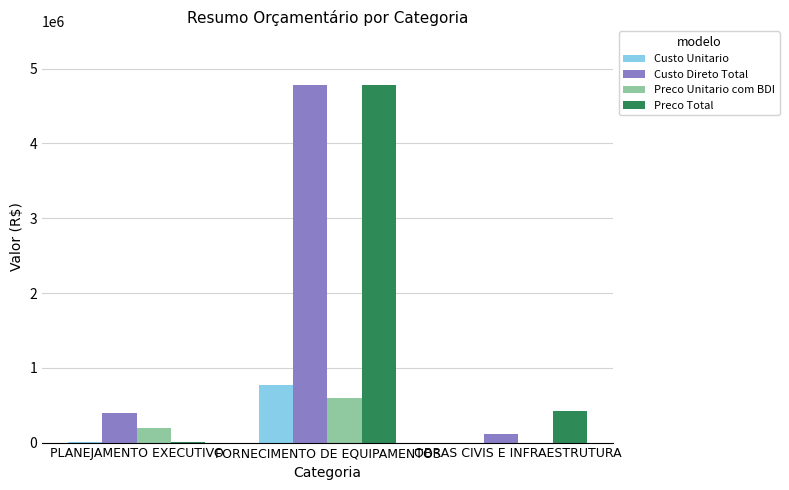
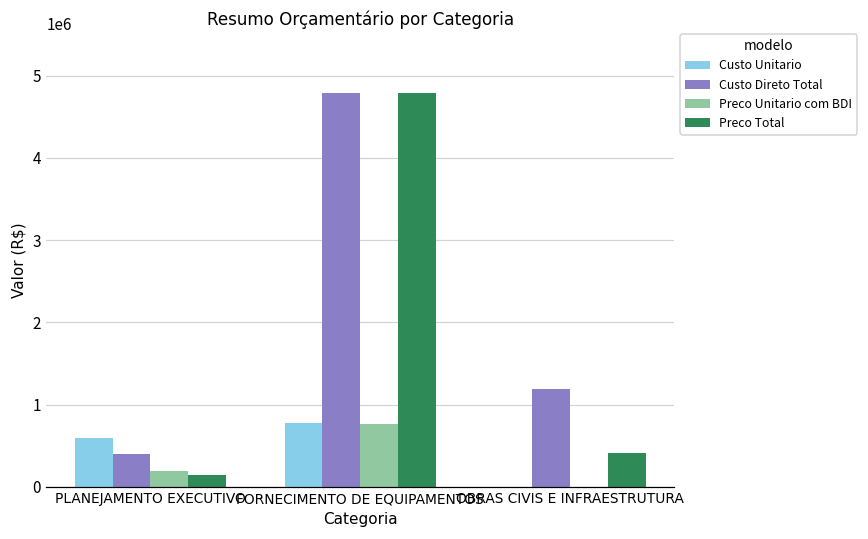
Custo Unitario, PLANEJAMENTO EXECUTIVO: 0 -> 600000
Preco Total, PLANEJAMENTO EXECUTIVO: 0 -> 100000
Preco Unitario com BDI, FORNECIMENTO DE EQUIPAMENTOS: 600000 -> 800000
Custo Direto Total, OBRAS CIVIS E INFRAESTRUTURA: 100000 -> 1200000
